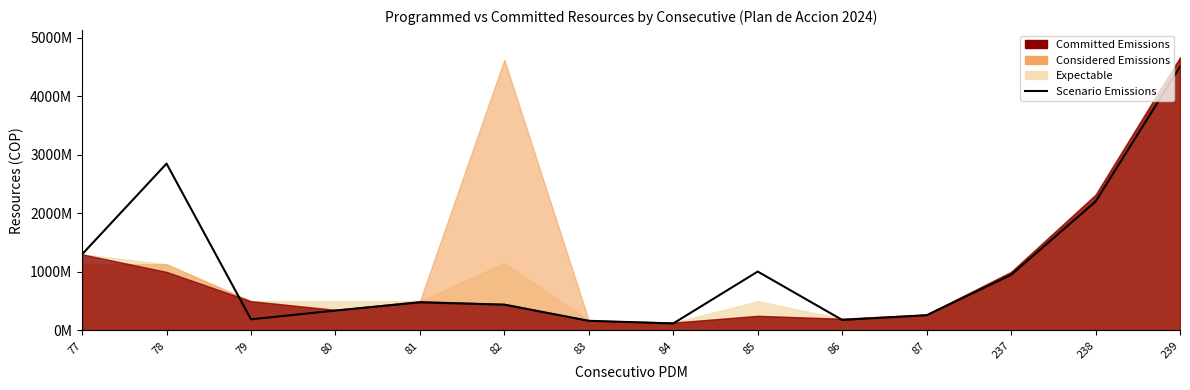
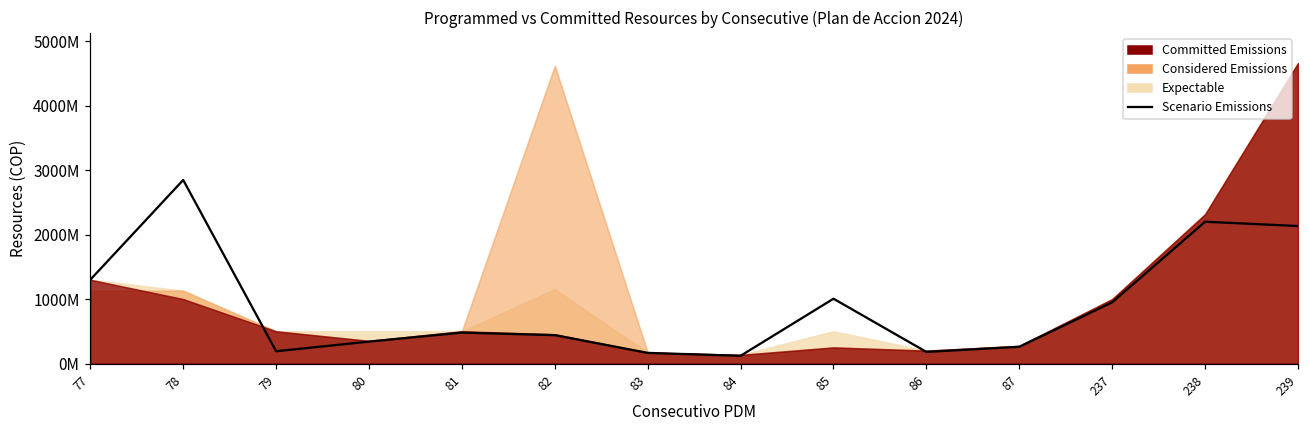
Scenario Emissions, 239: 4500000000 -> 2100000000
